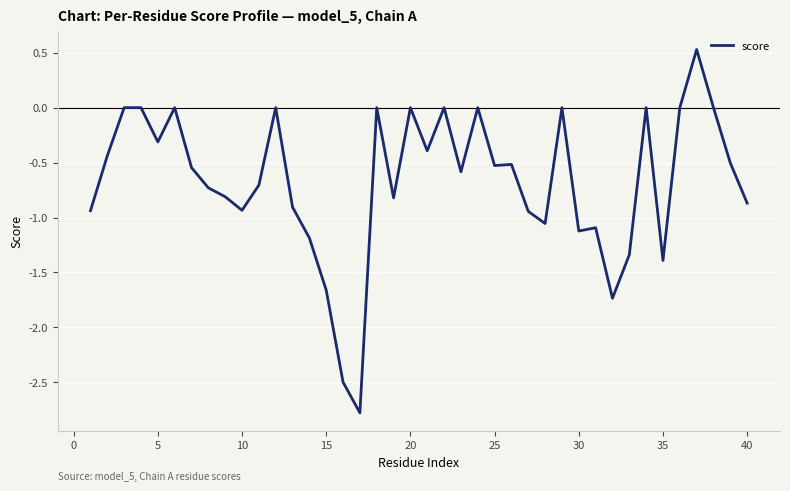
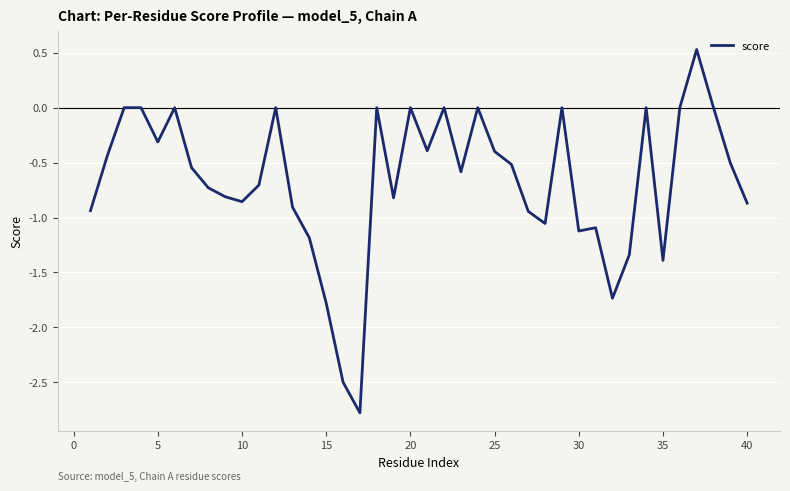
10: -0.93 -> -0.86
15: -1.66 -> -1.78
25: -0.53 -> -0.40
